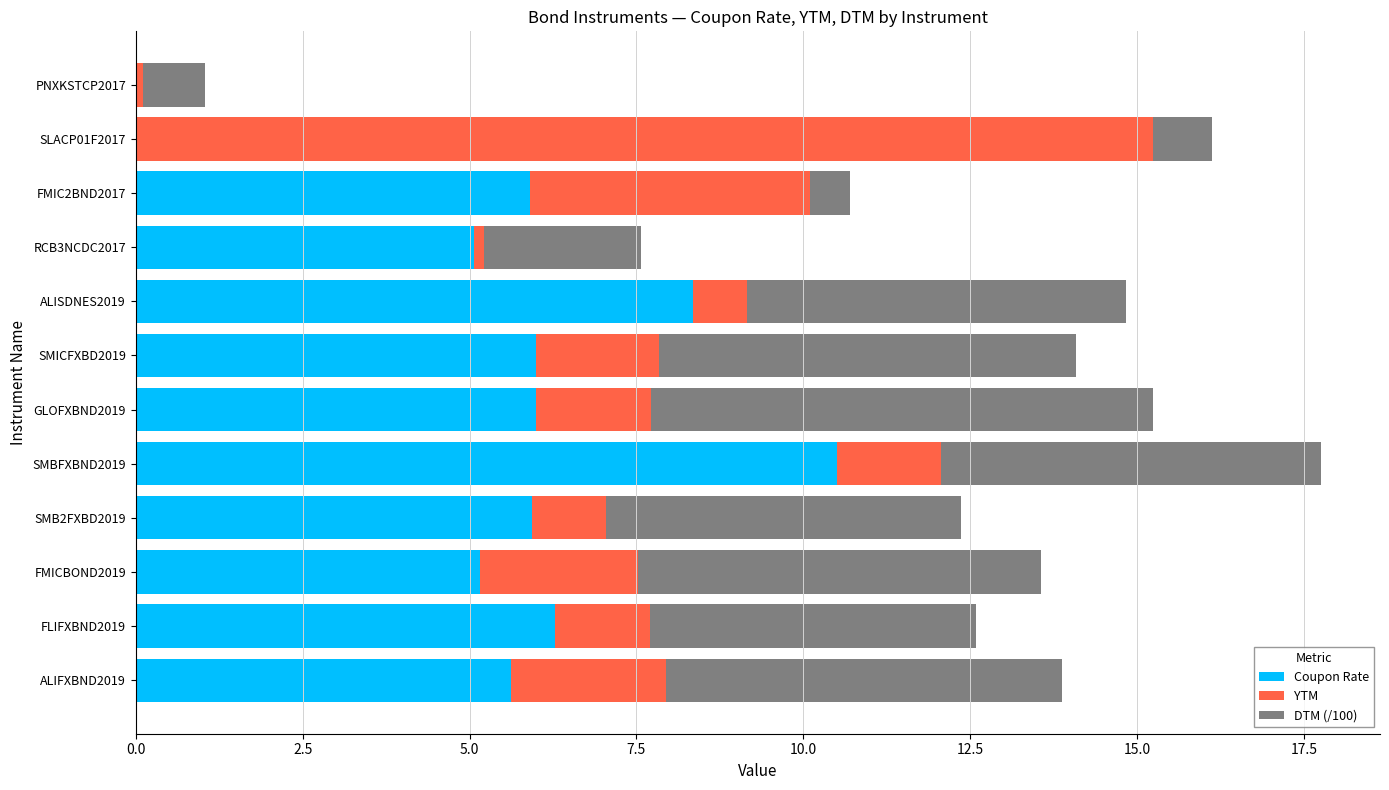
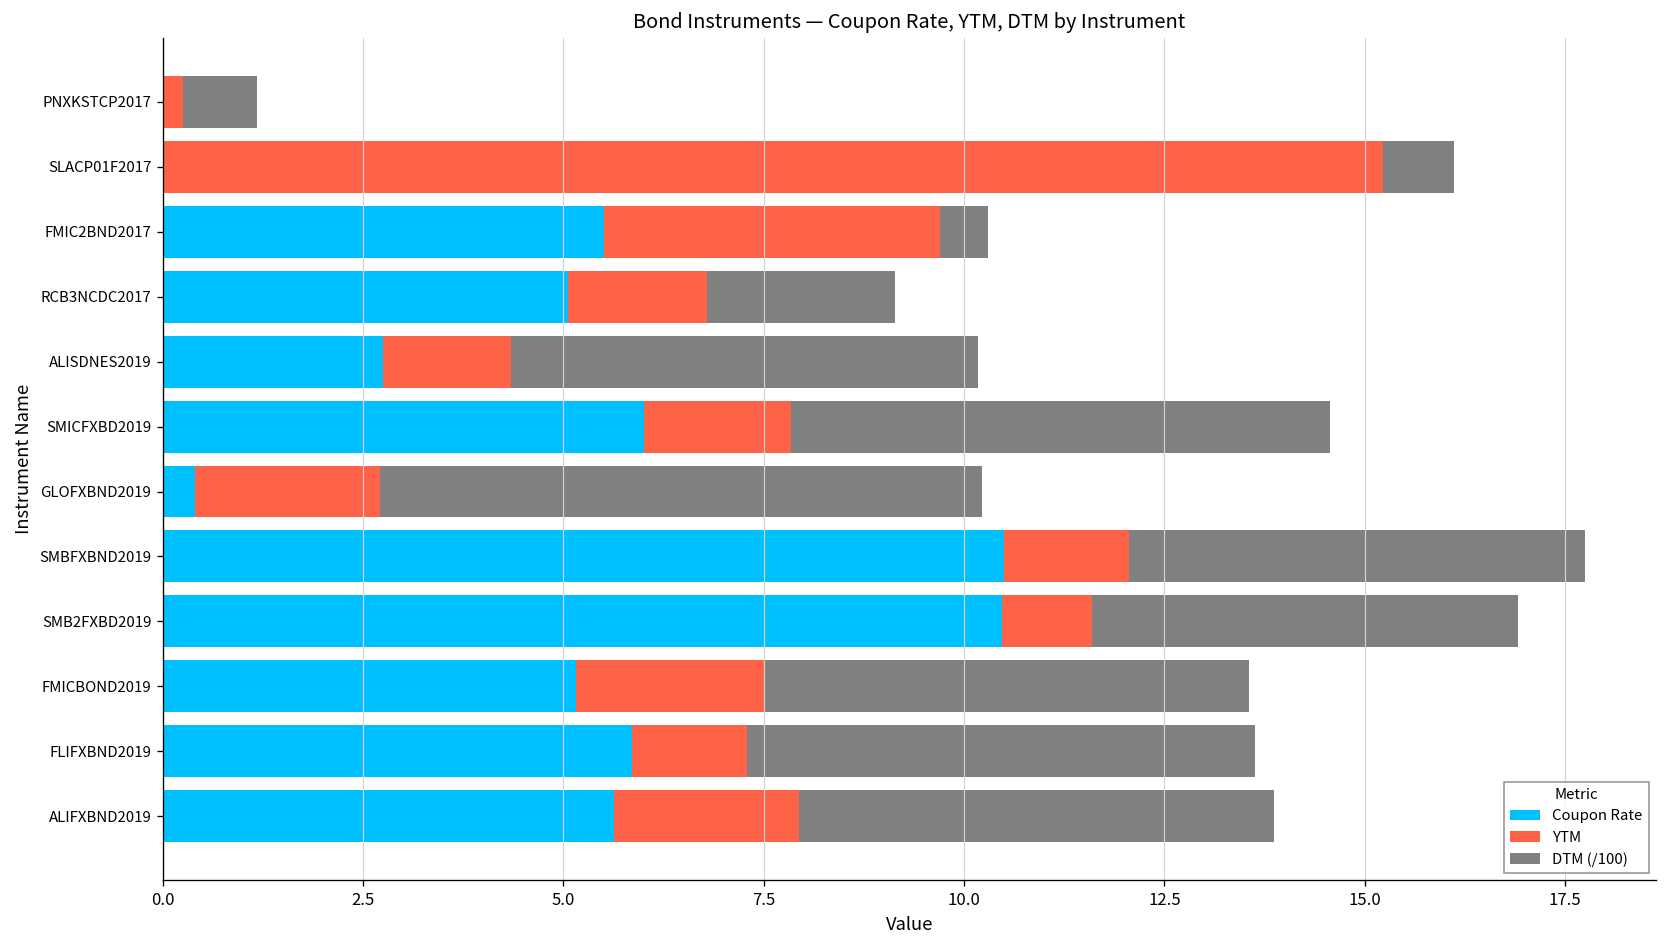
YTM, PNXKSTCP2017: 0.1 -> 0.3
Coupon Rate, FMIC2BND2017: 5.9 -> 5.5
YTM, RCB3NCDC2017: 0.2 -> 1.7
Coupon Rate, ALISDNES2019: 8.4 -> 2.8
YTM, ALISDNES2019: 0.8 -> 1.6
DTM (/100), ALISDNES2019: 5.7 -> 5.8
DTM (/100), SMICFXBD2019: 6.2 -> 6.7
Coupon Rate, GLOFXBND2019: 6.0 -> 0.4
YTM, GLOFXBND2019: 1.7 -> 2.3
Coupon Rate, SMB2FXBD2019: 5.9 -> 10.5
Coupon Rate, FLIFXBND2019: 6.3 -> 5.9
DTM (/100), FLIFXBND2019: 4.9 -> 6.4
